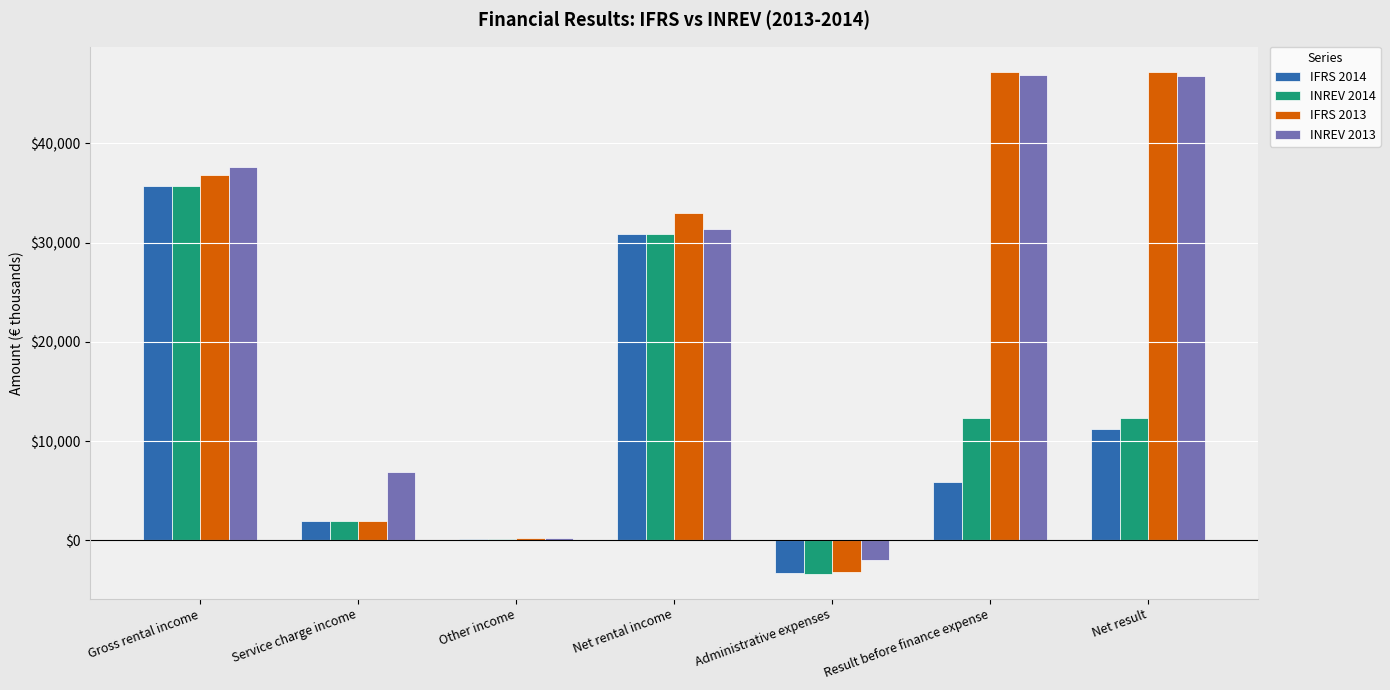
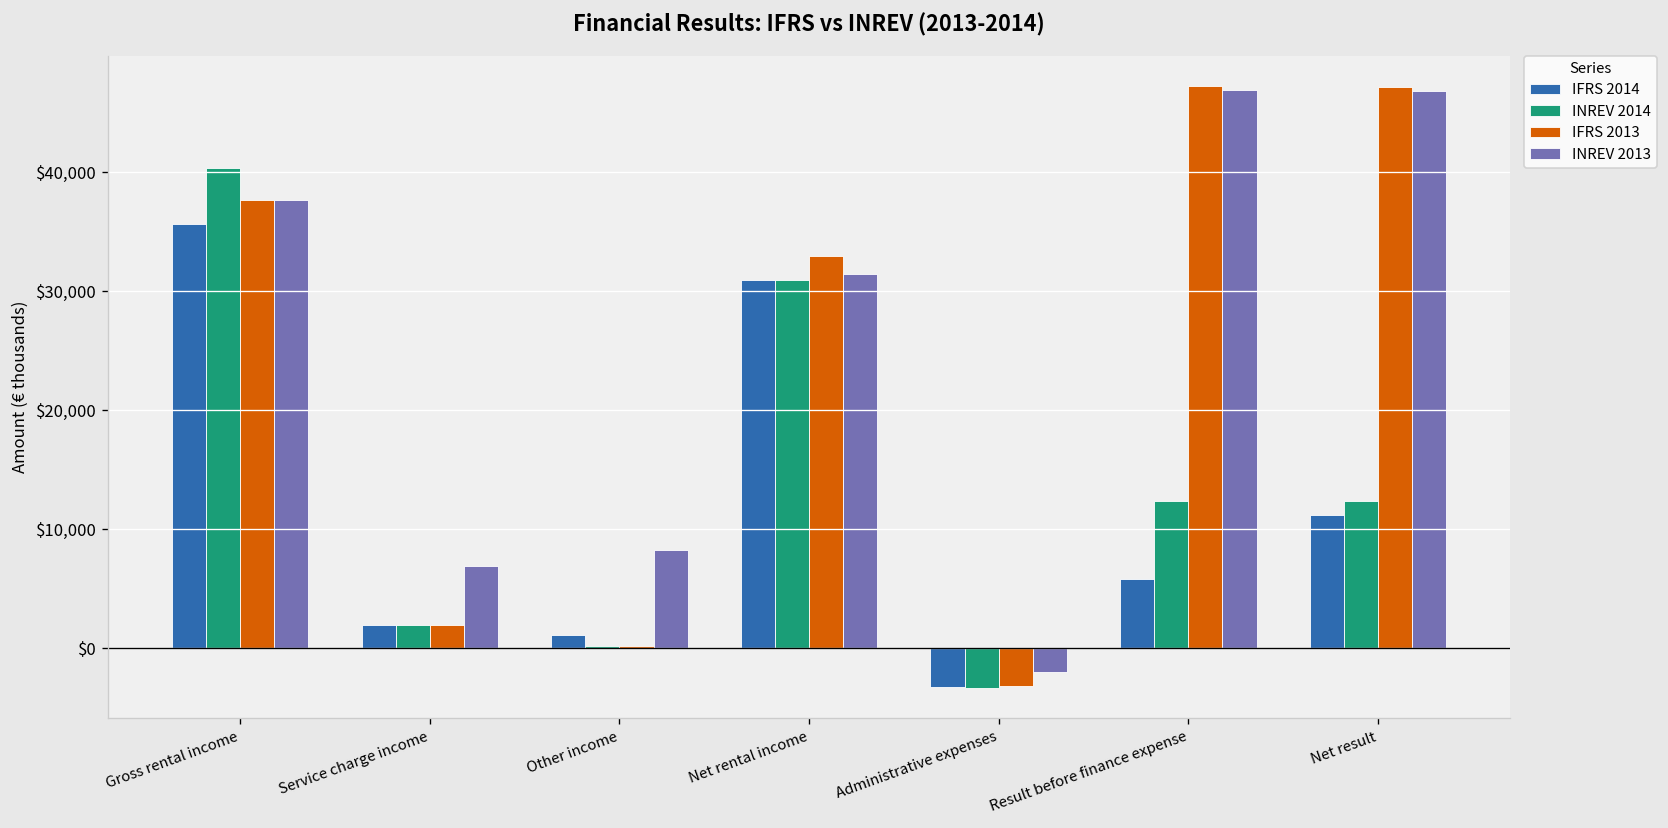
INREV 2014, Gross rental income: $36,000 -> $40,000
IFRS 2013, Gross rental income: $37,000 -> $38,000
IFRS 2014, Other income: $0 -> $1,000
INREV 2013, Other income: $0 -> $8,000
